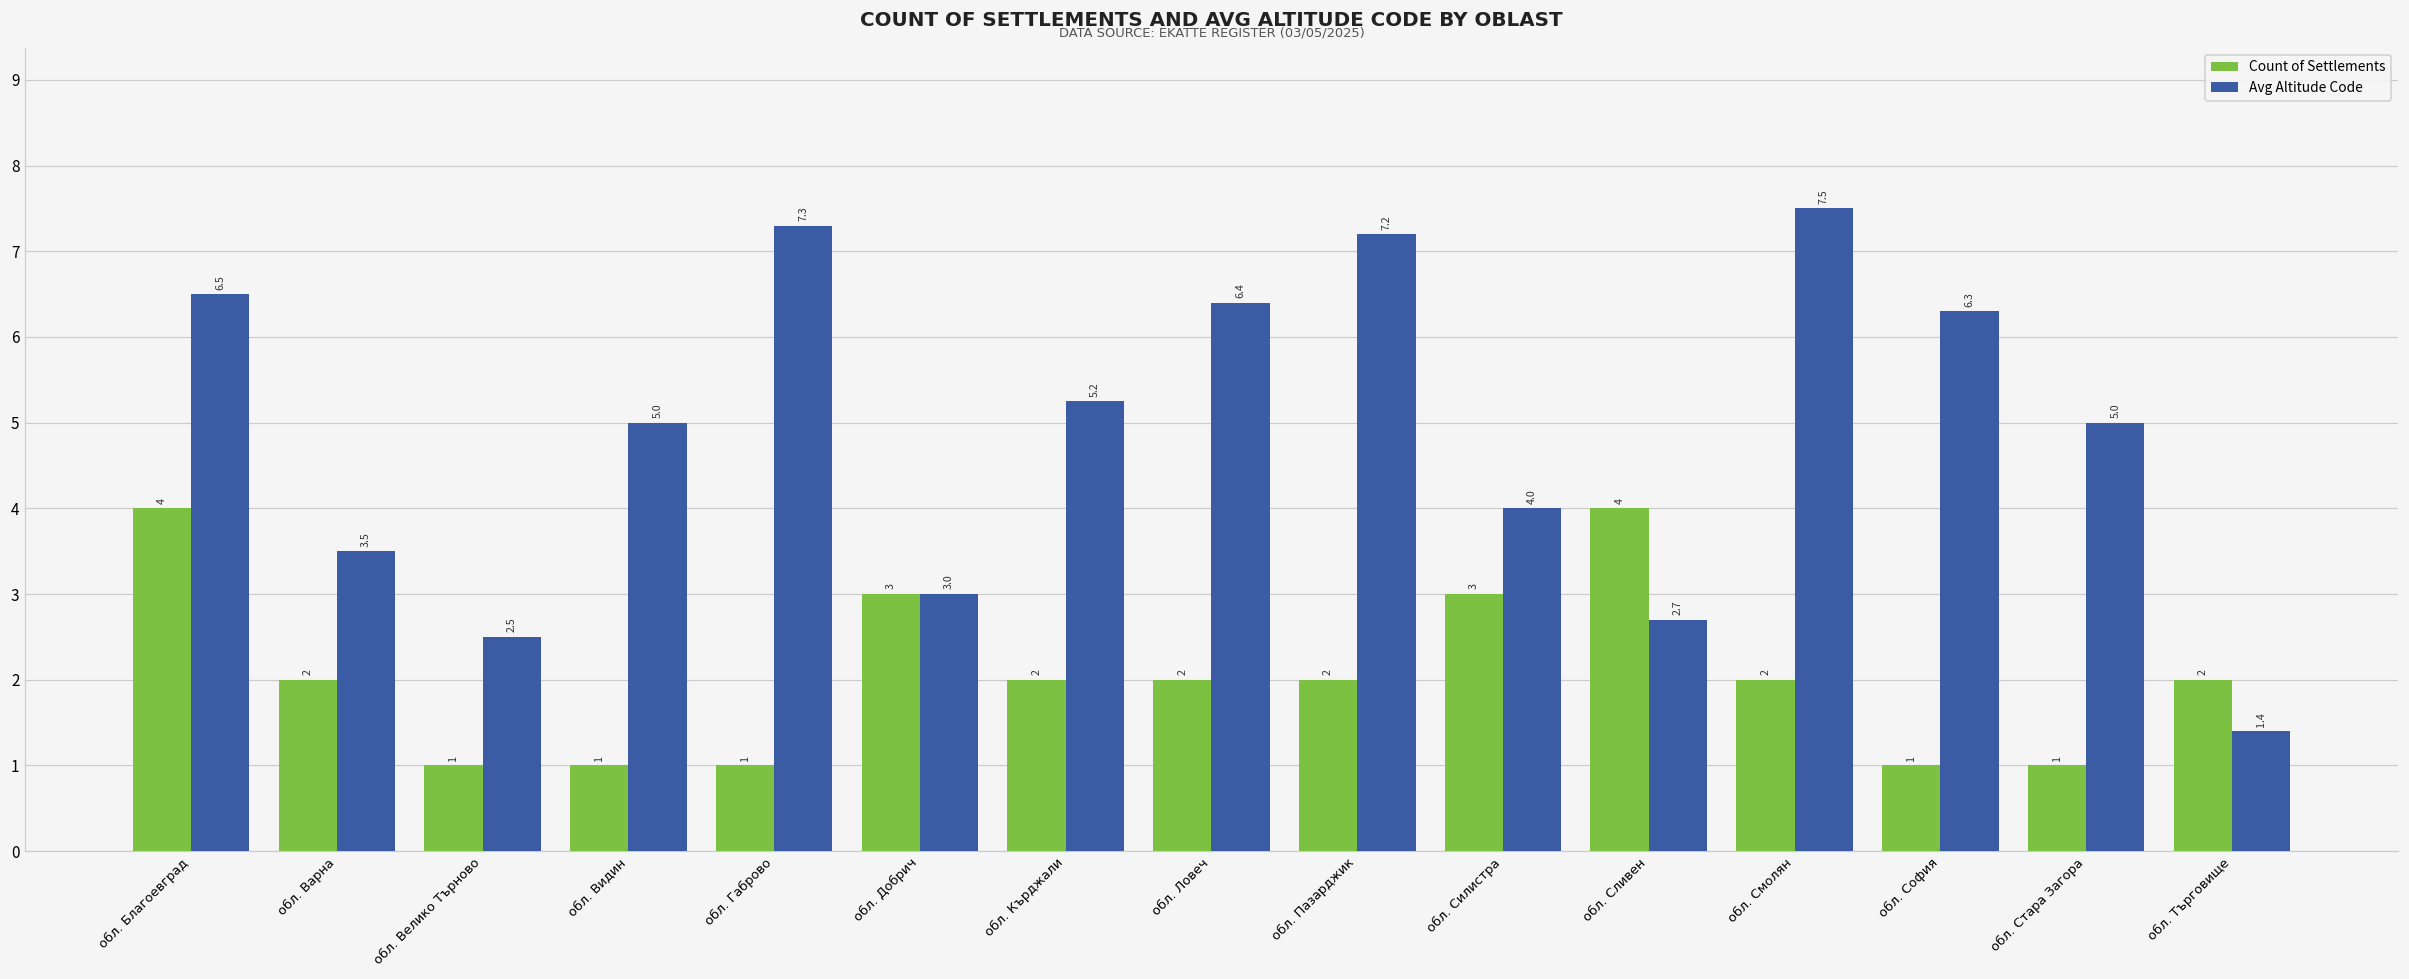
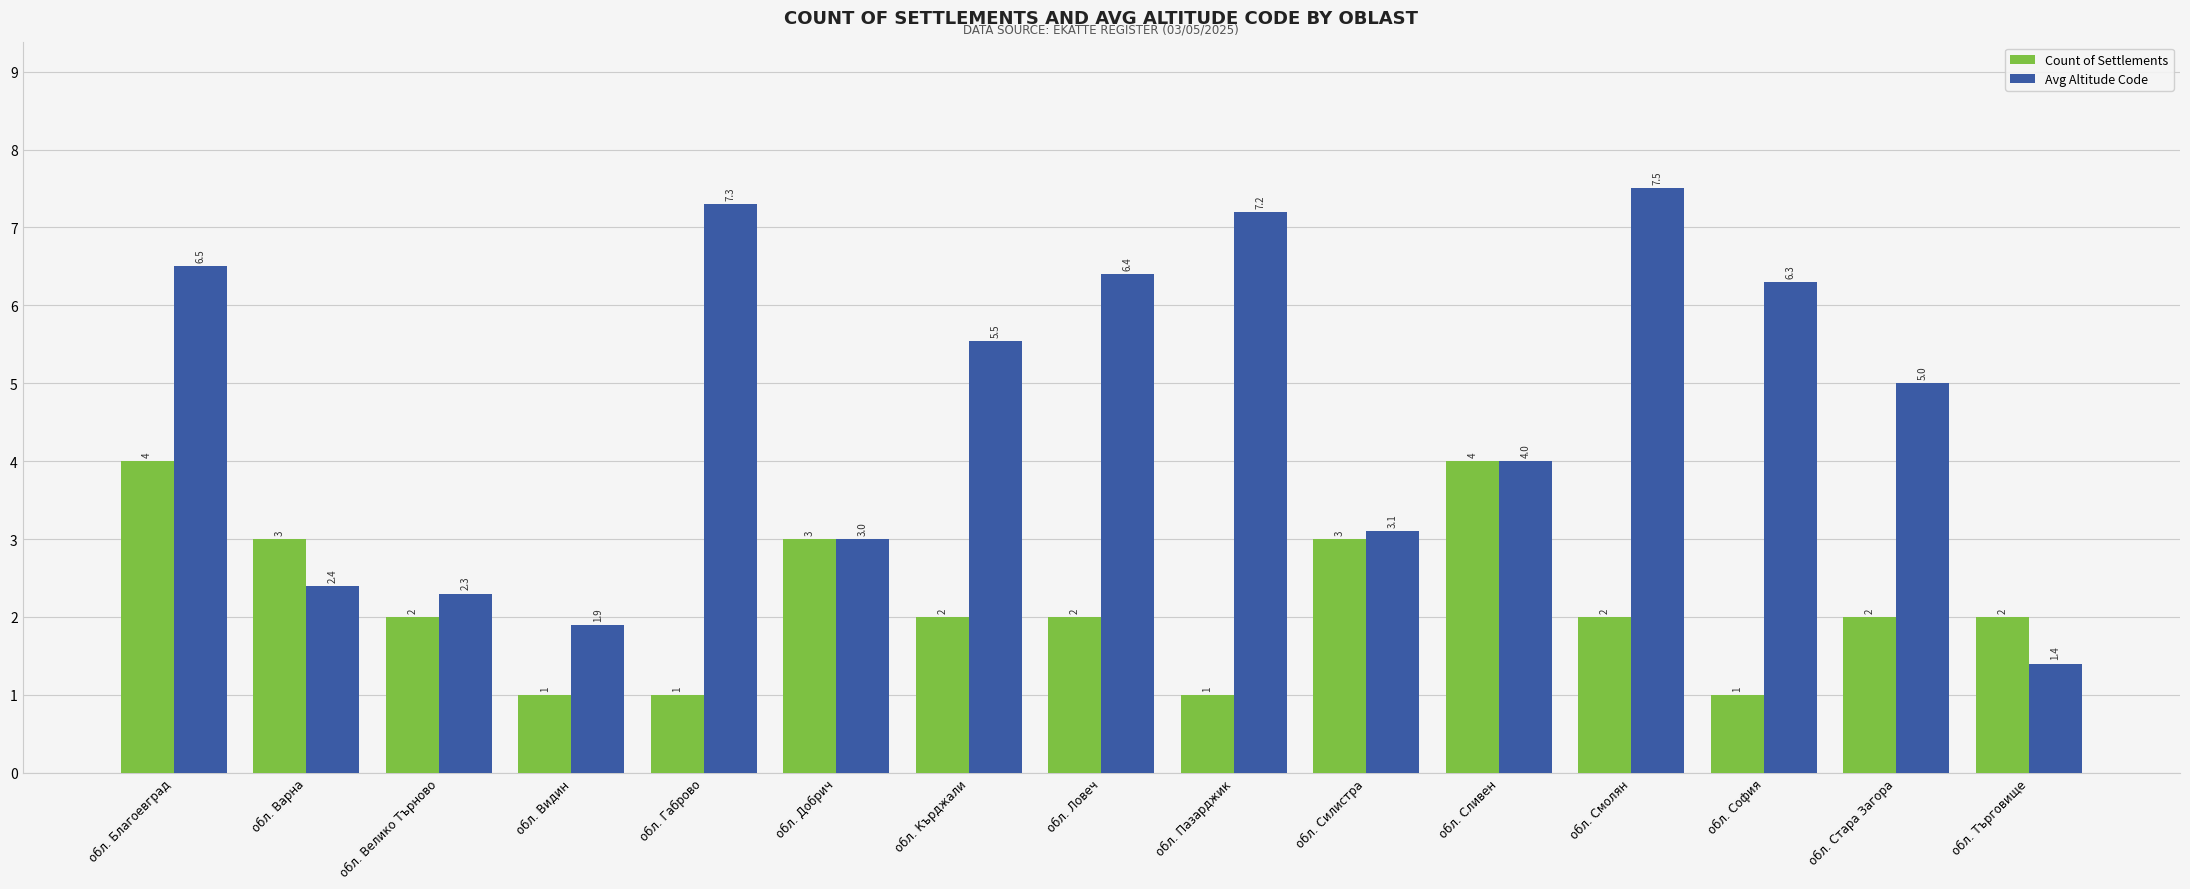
Count of Settlements, обл. Варна: 2 -> 3
Avg Altitude Code, обл. Варна: 3.5 -> 2.4
Count of Settlements, обл. Велико Търново: 1 -> 2
Avg Altitude Code, обл. Велико Търново: 2.5 -> 2.3
Avg Altitude Code, обл. Видин: 5.0 -> 1.9
Avg Altitude Code, обл. Кърджали: 5.2 -> 5.5
Count of Settlements, обл. Пазарджик: 2 -> 1
Avg Altitude Code, обл. Силистра: 4.0 -> 3.1
Avg Altitude Code, обл. Сливен: 2.7 -> 4.0
Count of Settlements, обл. Стара Загора: 1 -> 2
